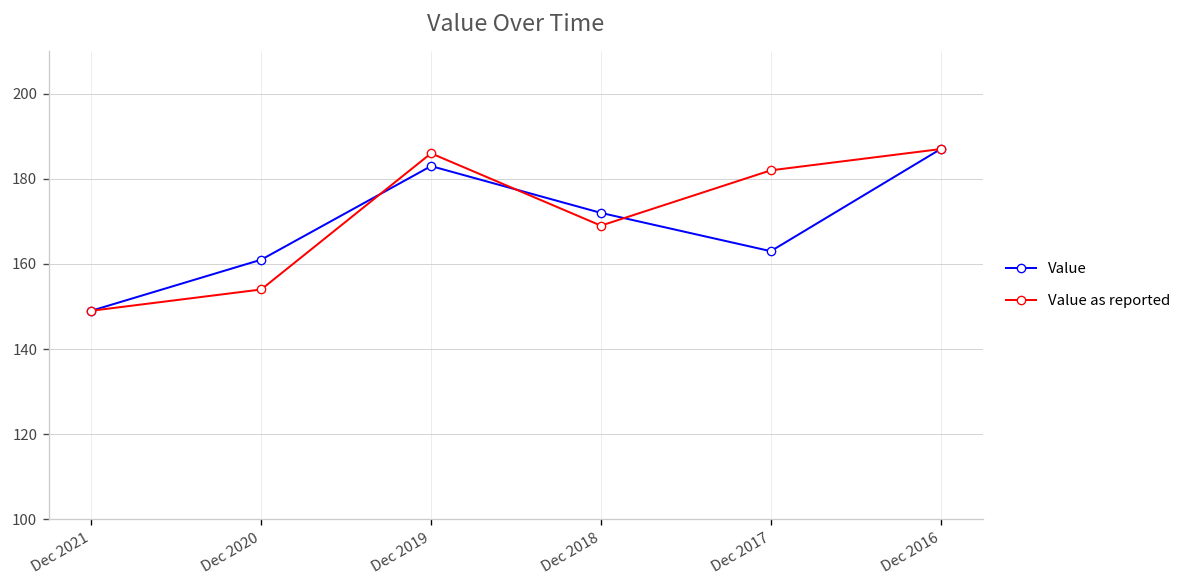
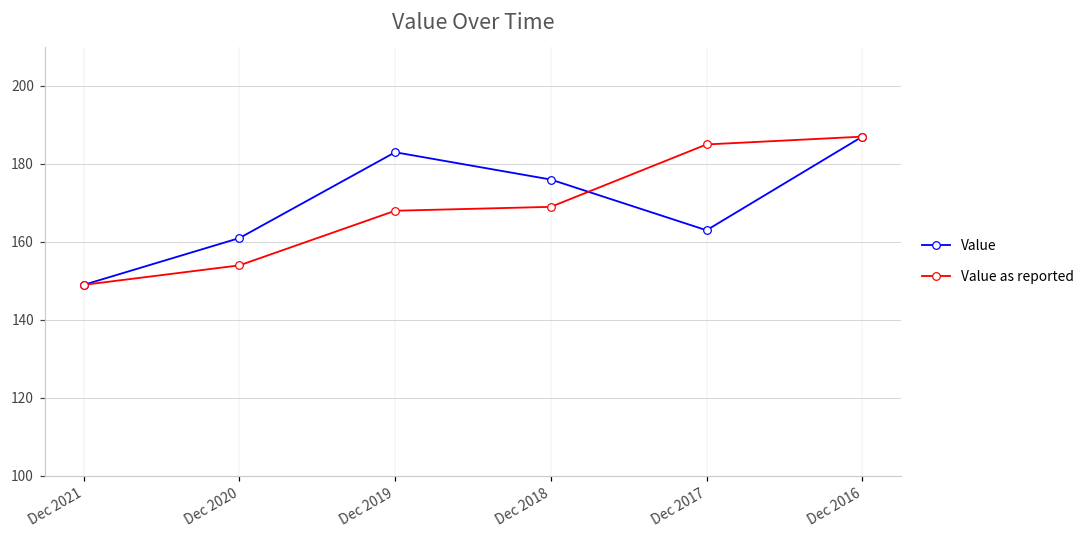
Value as reported, Dec 2019: 186 -> 168
Value, Dec 2018: 172 -> 176
Value as reported, Dec 2017: 182 -> 185
